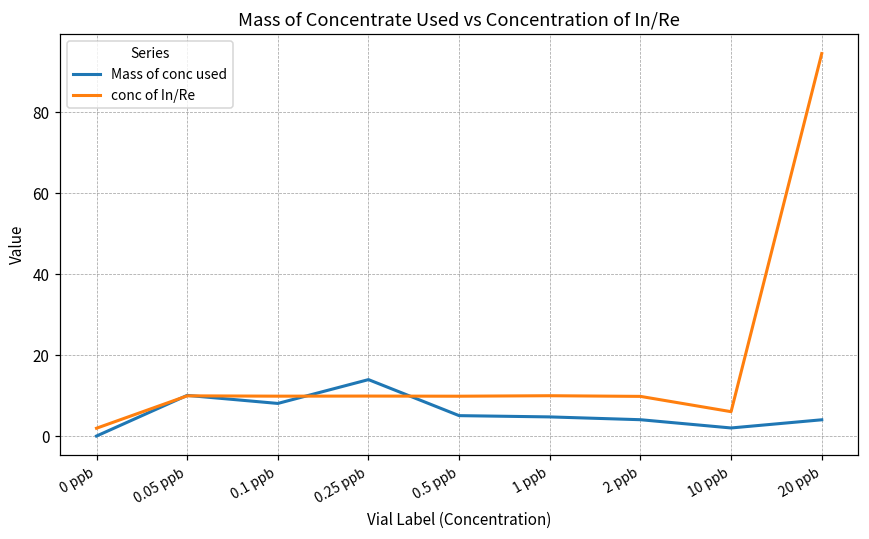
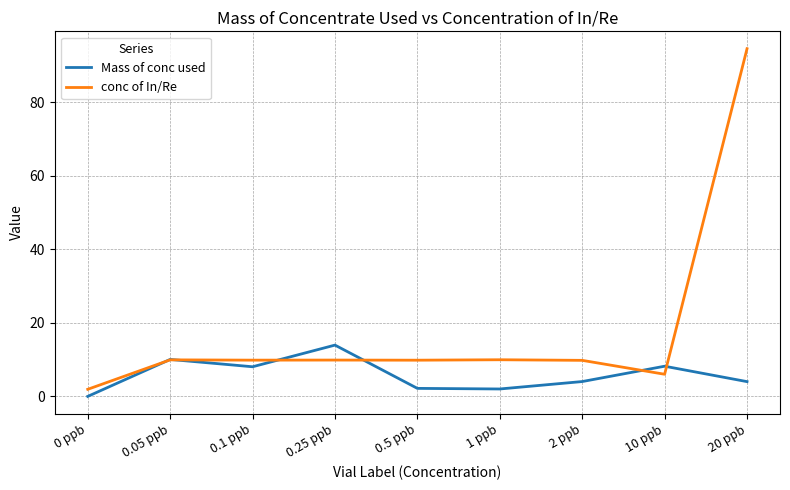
Mass of conc used, 0.5 ppb: 5 -> 2
Mass of conc used, 1 ppb: 5 -> 2
Mass of conc used, 10 ppb: 2 -> 8
